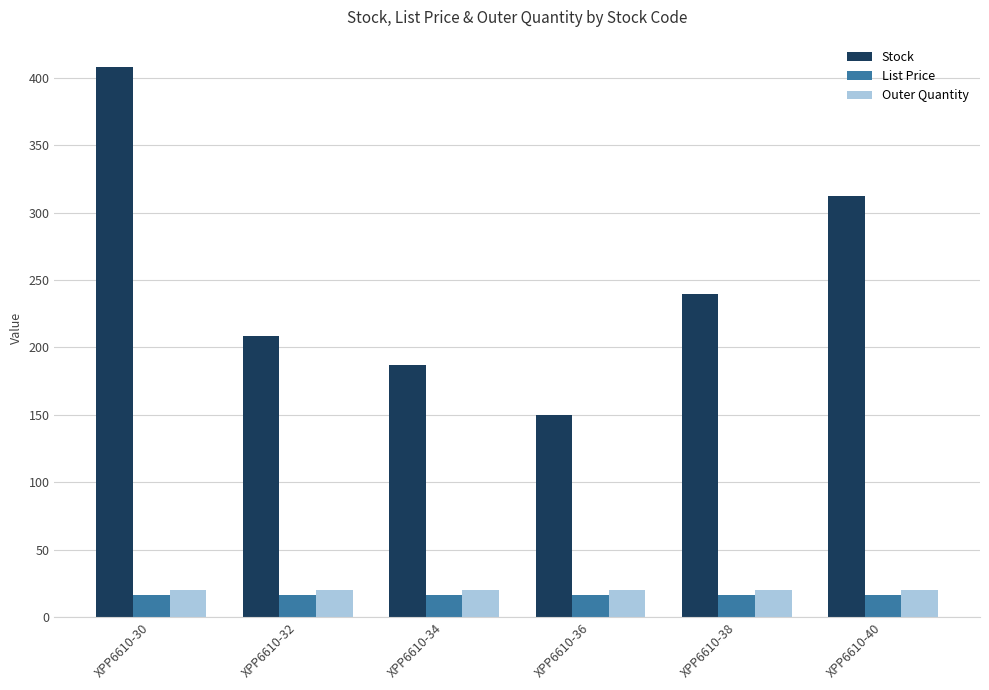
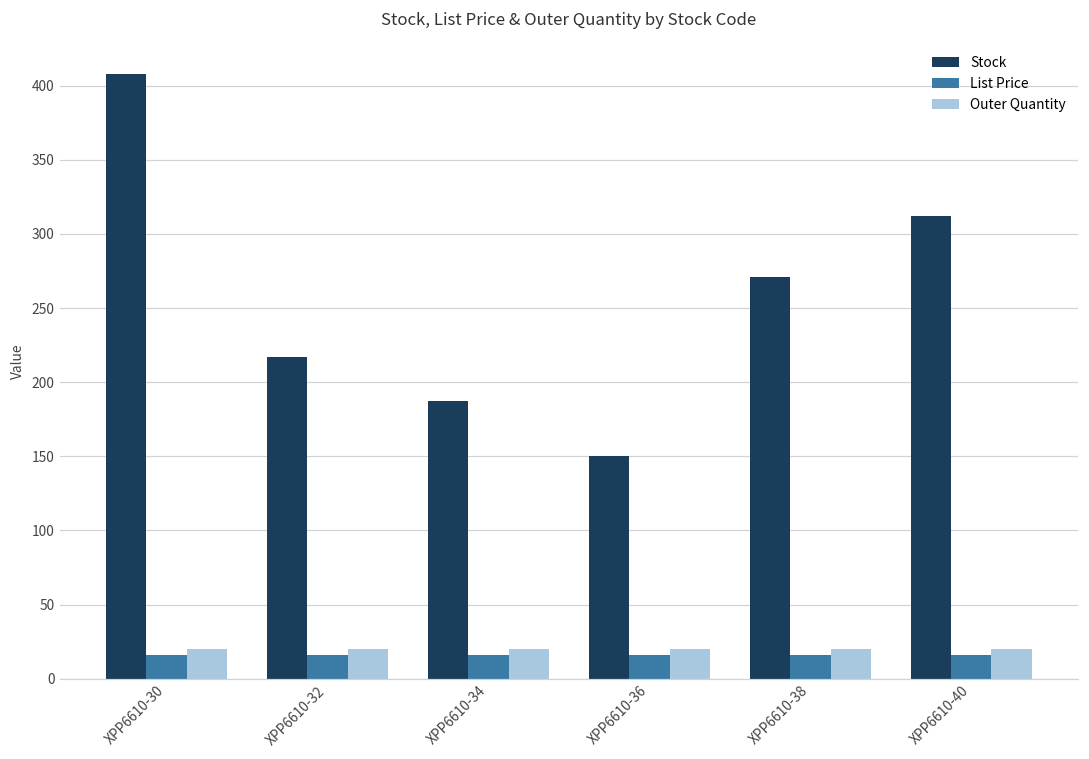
Stock, XPP6610-32: 209 -> 217
Stock, XPP6610-38: 240 -> 271
